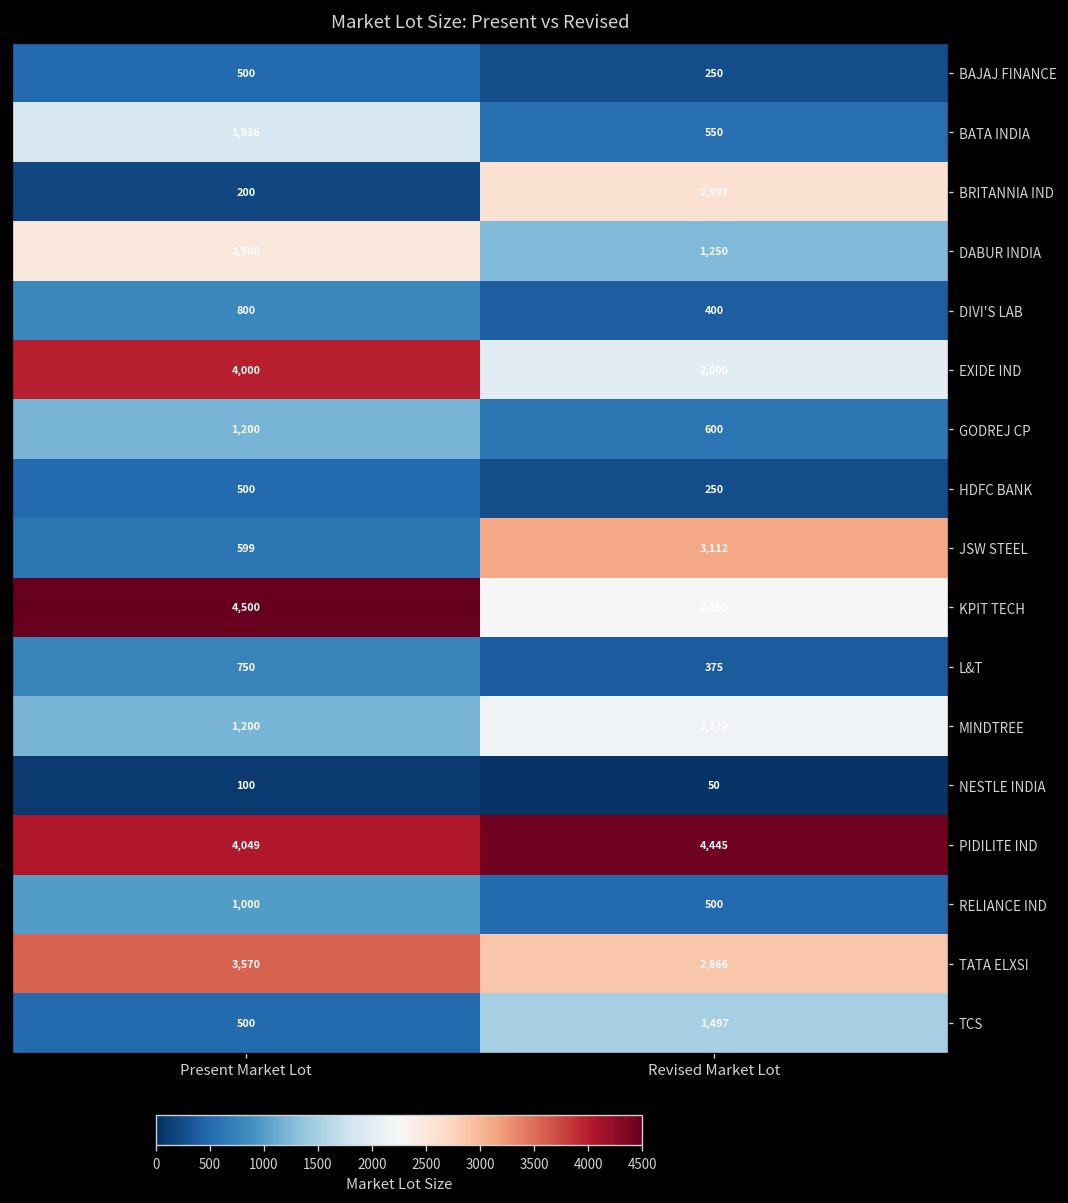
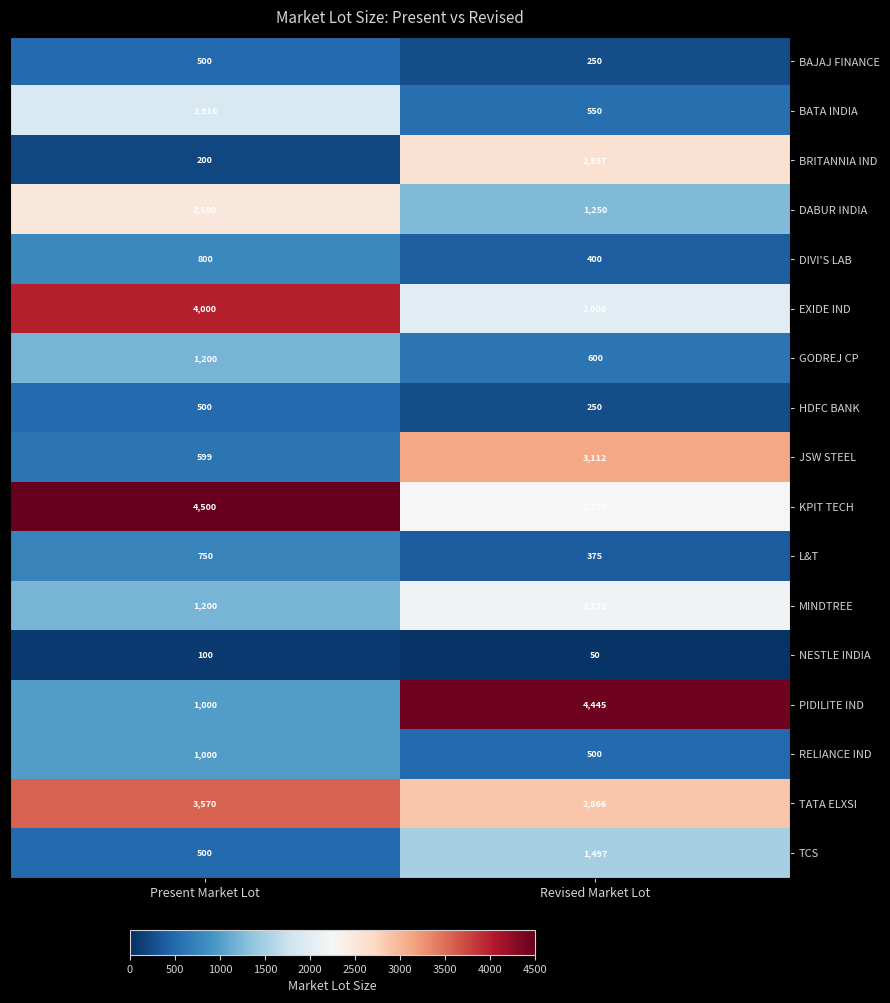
PIDILITE IND, Present Market Lot: 4,049 -> 1,000
